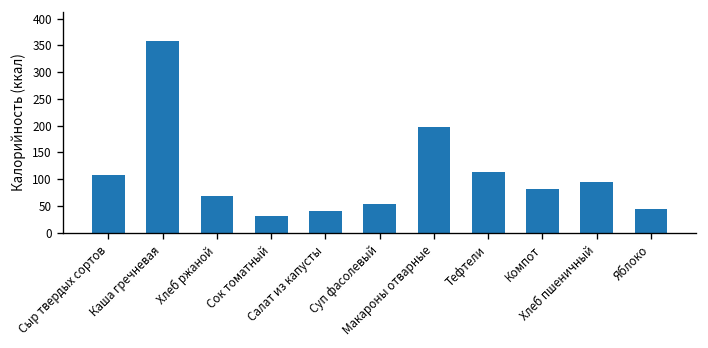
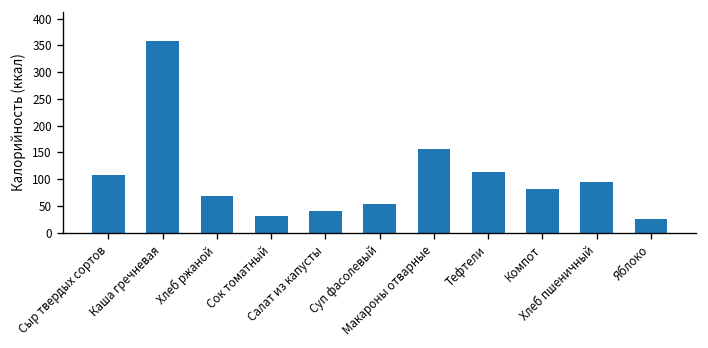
Макароны отварные: 200 -> 160
Яблоко: 40 -> 30
